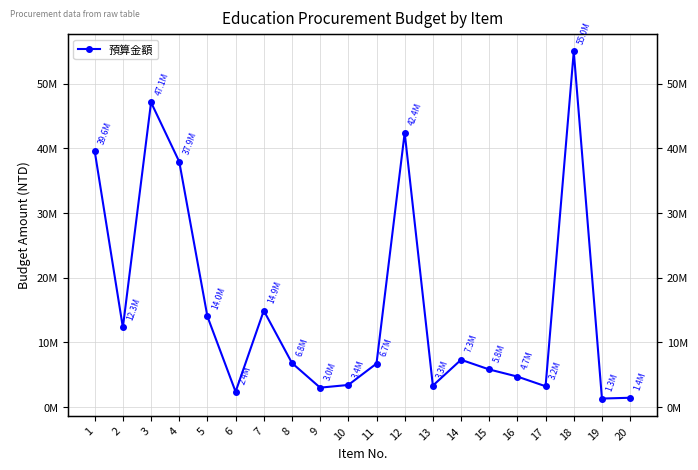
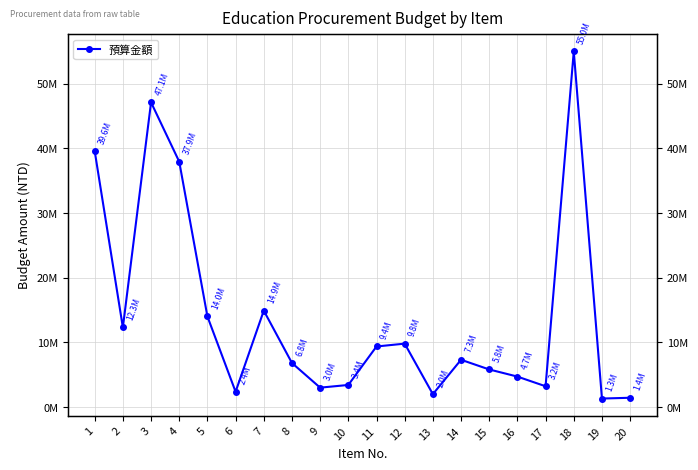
11: 6.7M -> 9.4M
12: 42.4M -> 9.8M
13: 3.3M -> 2.0M
